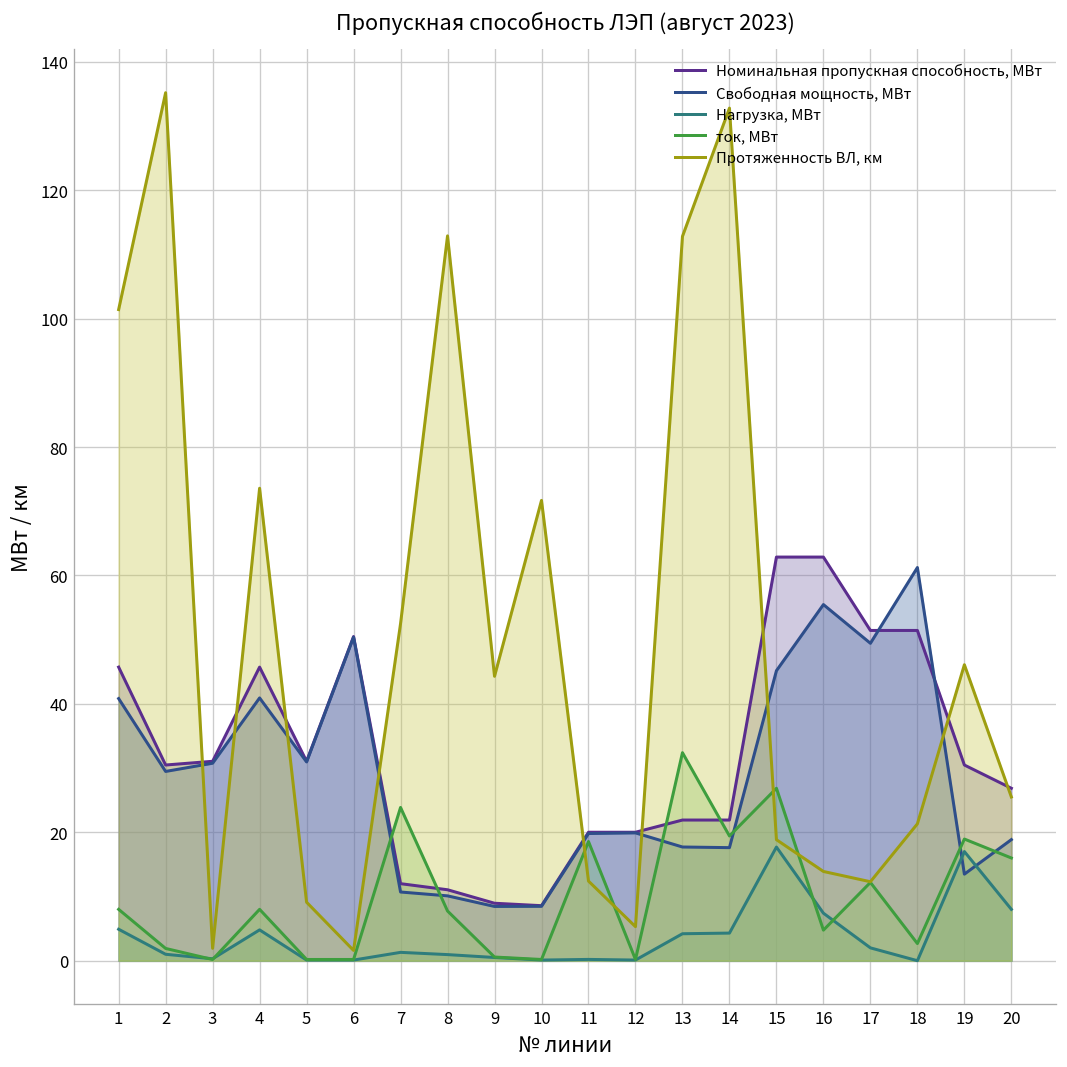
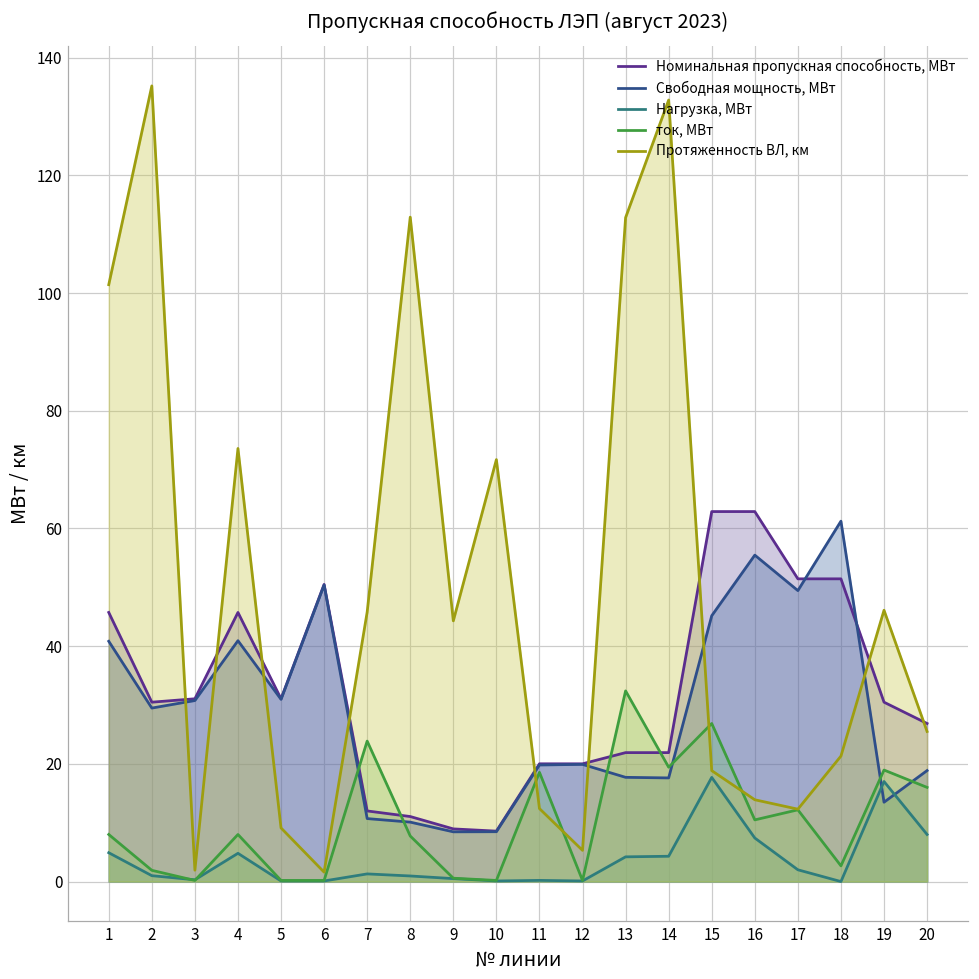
Протяженность ВЛ, км, 7: 53 -> 46
ток, МВт, 16: 5 -> 10
